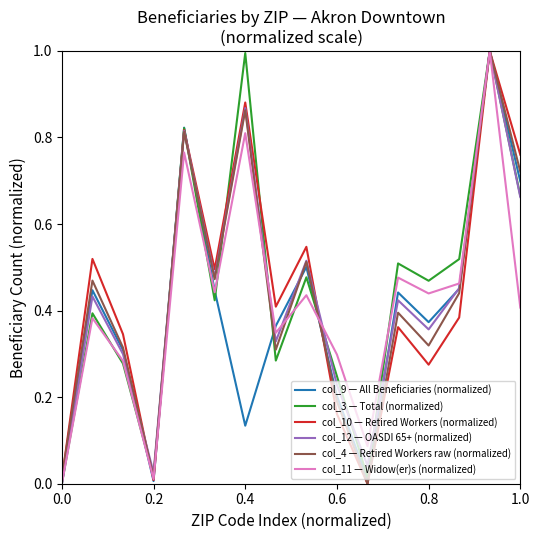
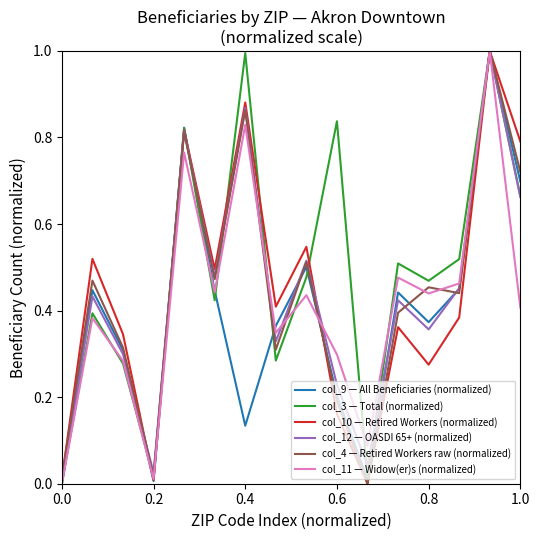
col_11 — Widow(er)s (normalized), 0.4: 0.81 -> 0.83
col_3 — Total (normalized), 0.6: 0.25 -> 0.84
col_4 — Retired Workers raw (normalized), 0.8: 0.32 -> 0.45
col_10 — Retired Workers (normalized), 1.0: 0.76 -> 0.79
